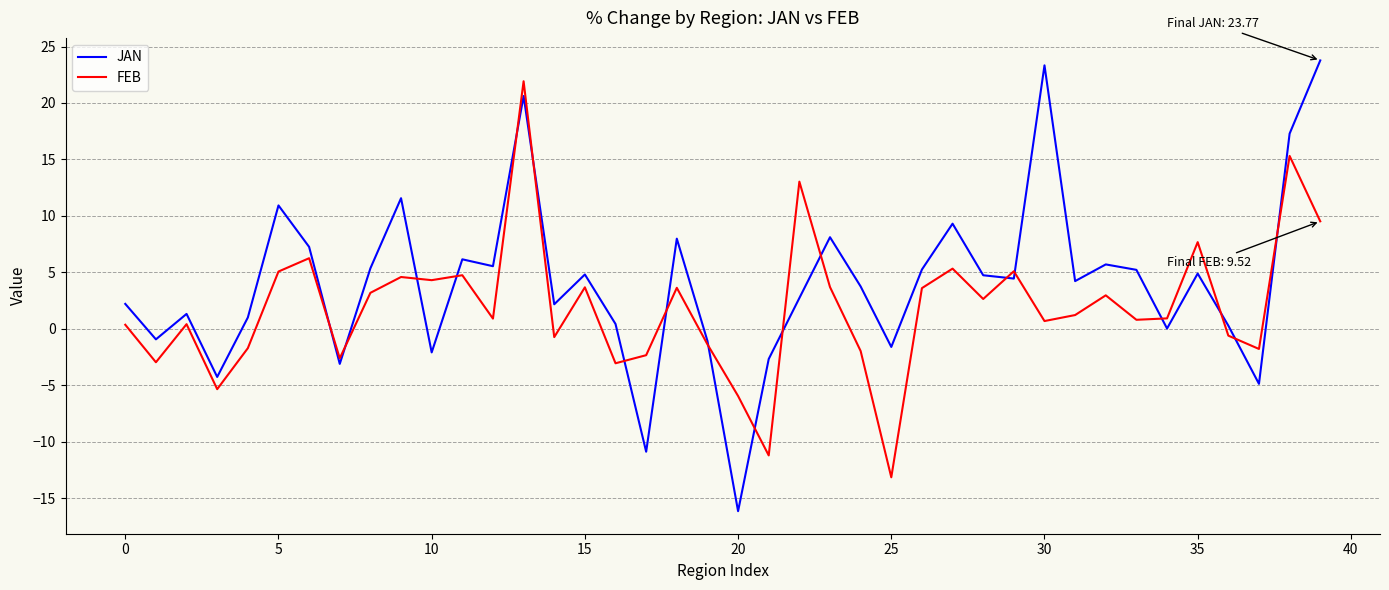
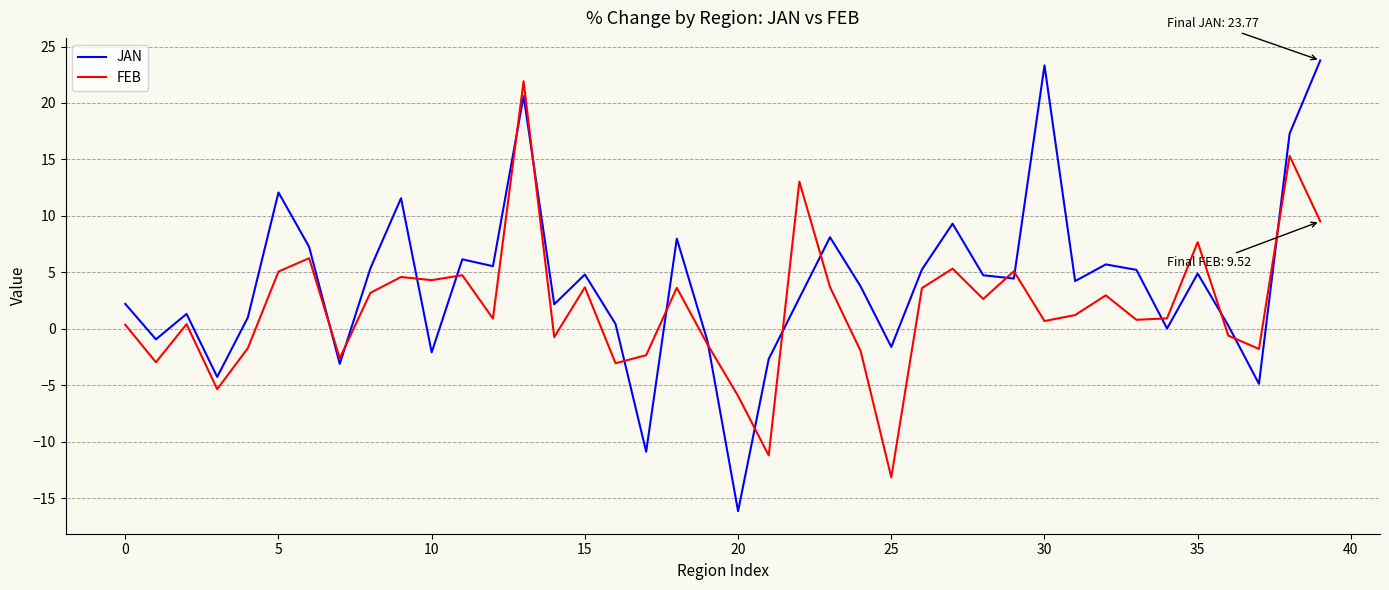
JAN, 5: 10.9 -> 12.1
